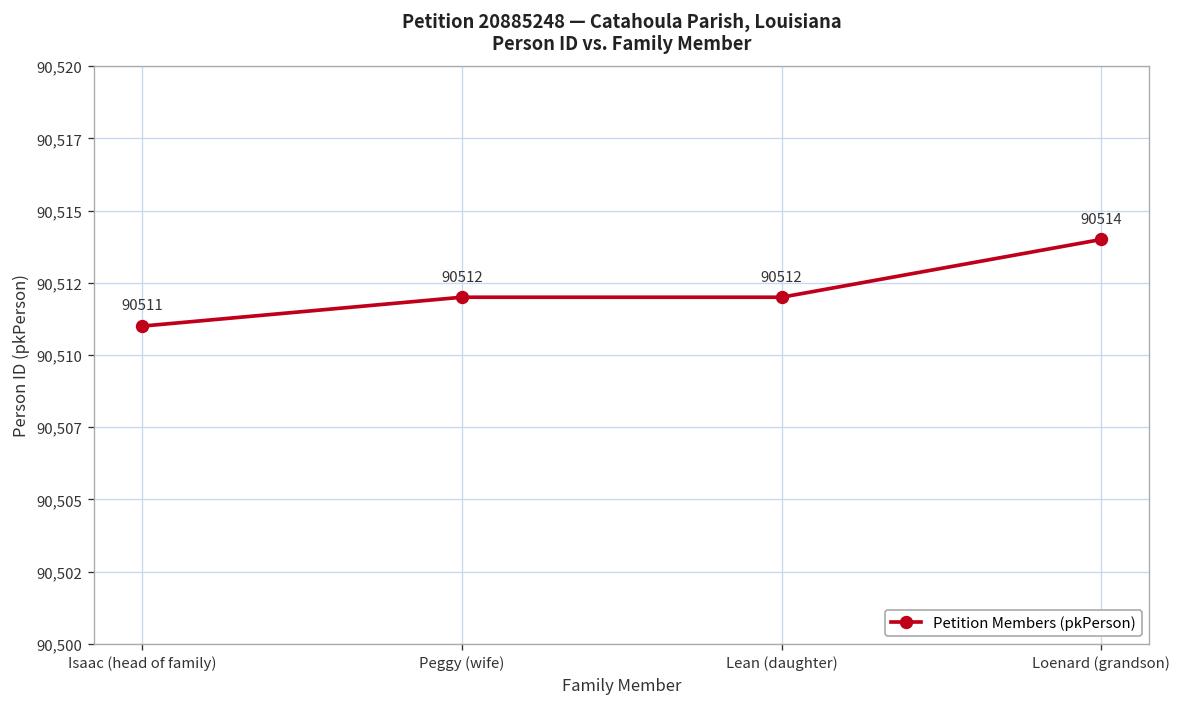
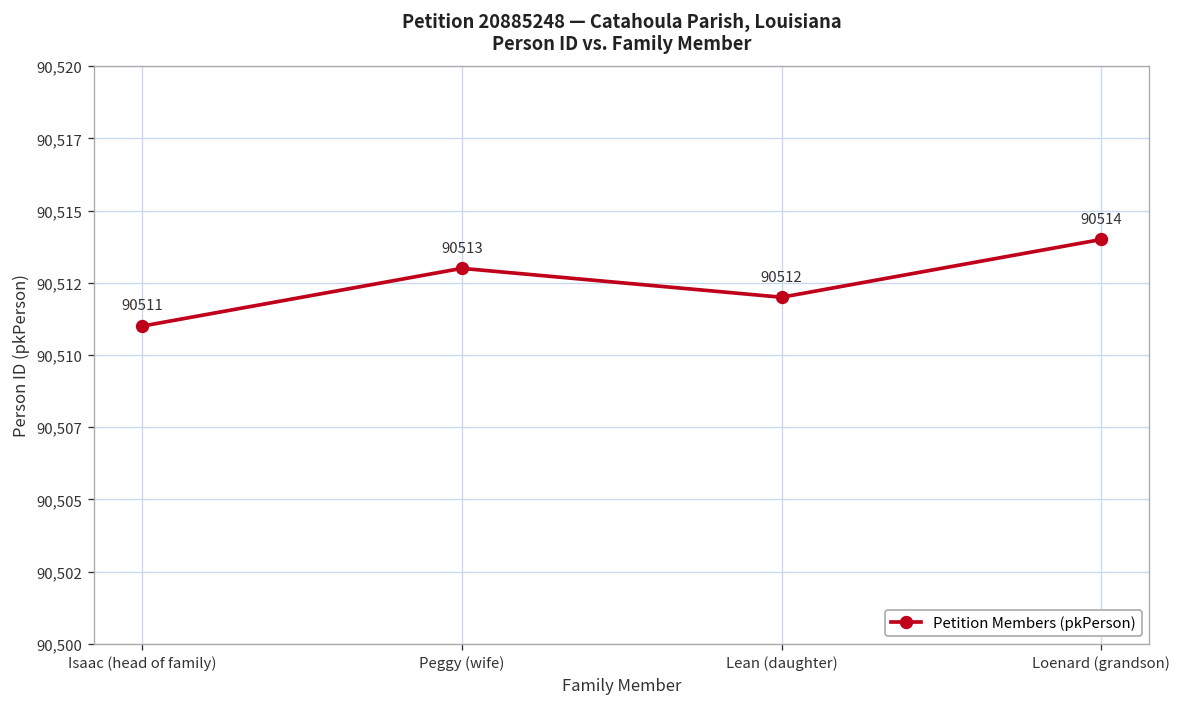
Peggy (wife): 90512 -> 90513
